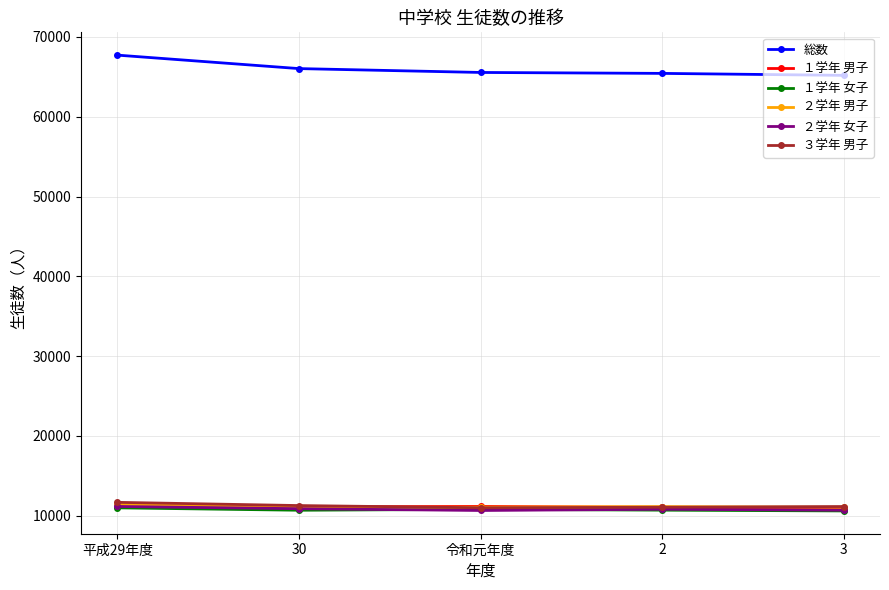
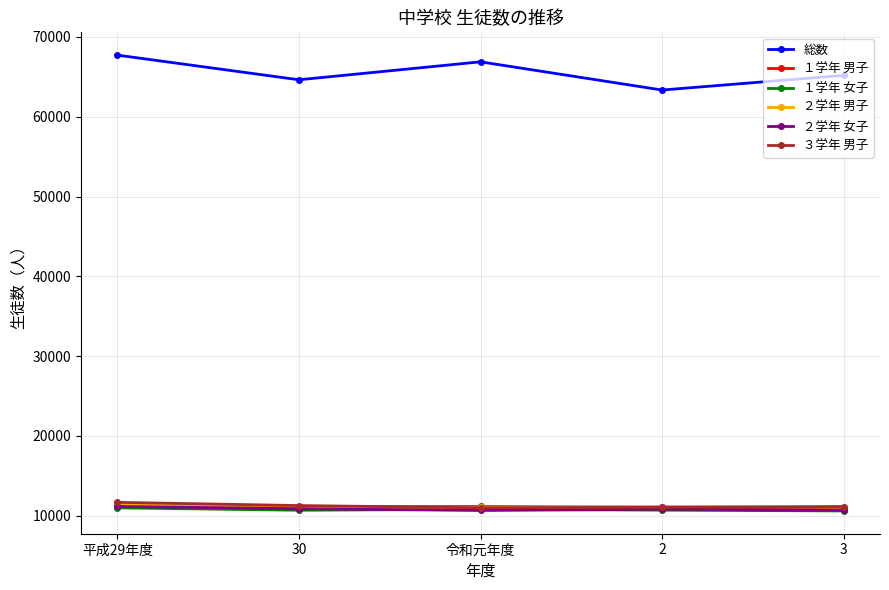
総数, 30: 66000 -> 65000
総数, 令和元年度: 66000 -> 67000
総数, 2: 65000 -> 63000
